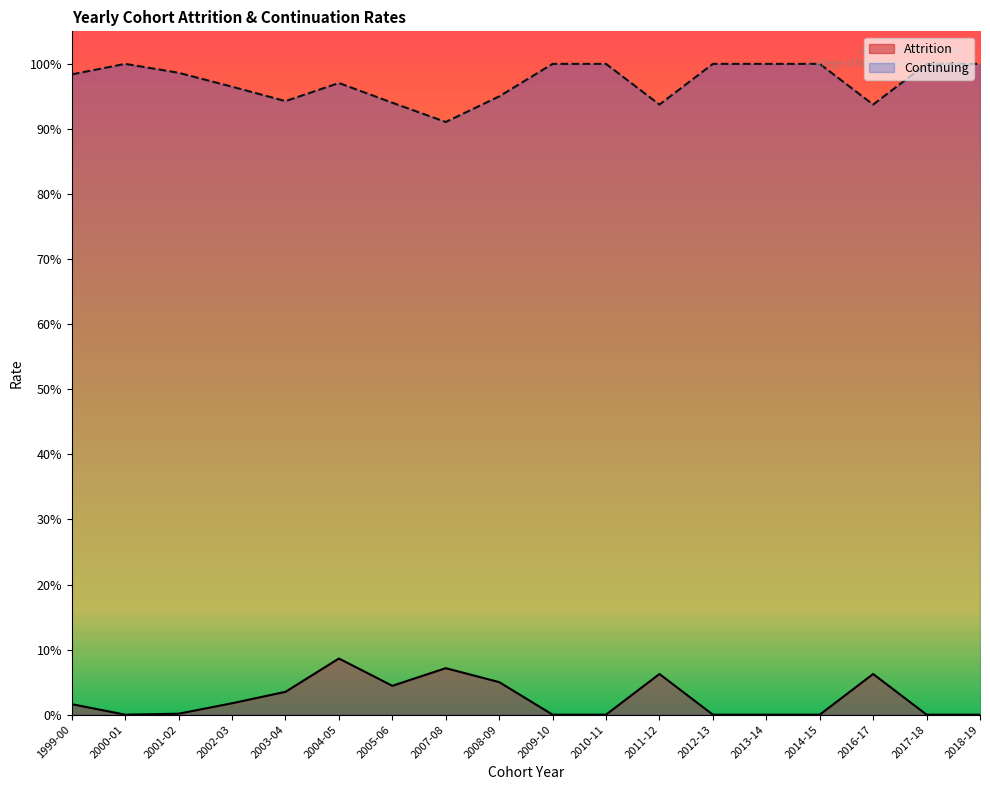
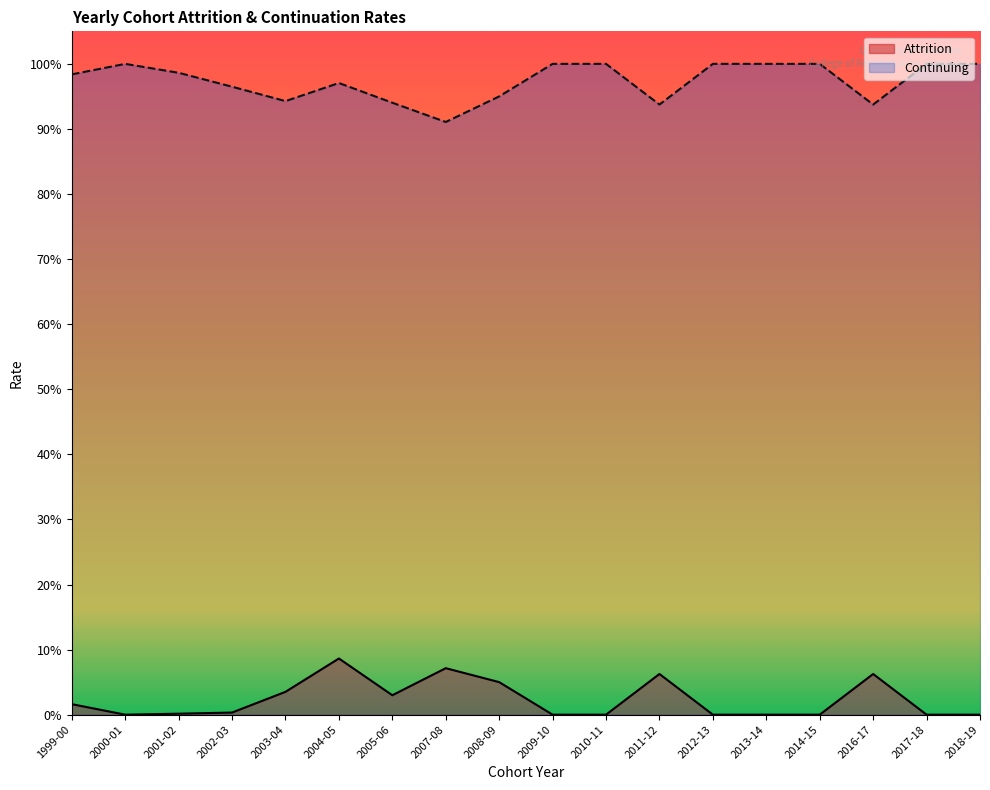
Attrition, 2002-03: 2% -> 0%
Attrition, 2005-06: 4% -> 3%
